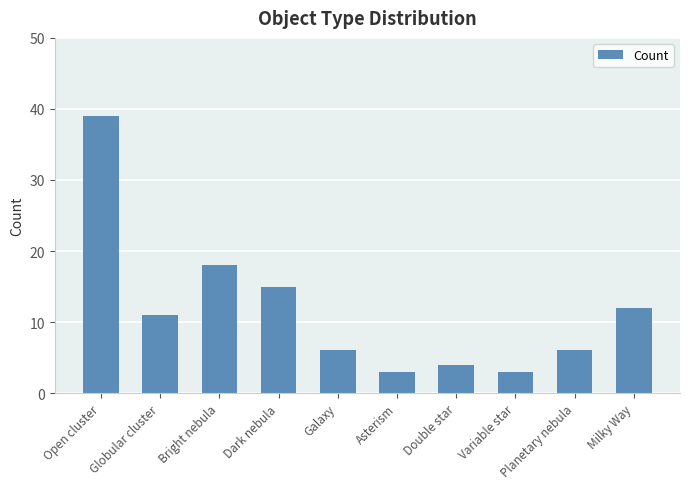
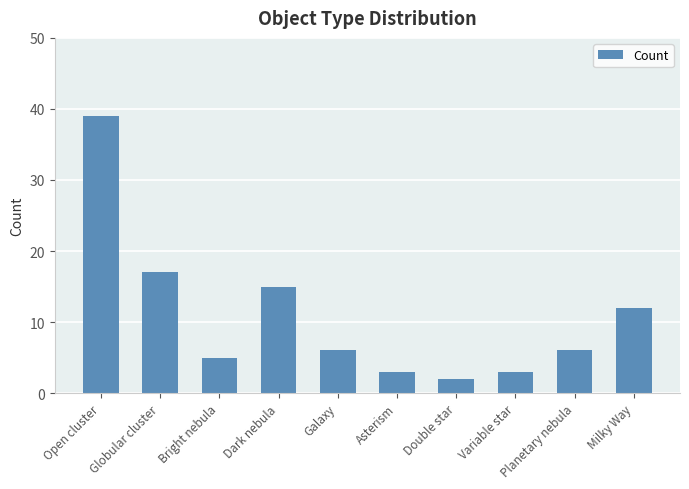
Globular cluster: 11 -> 17
Bright nebula: 18 -> 5
Double star: 4 -> 2
